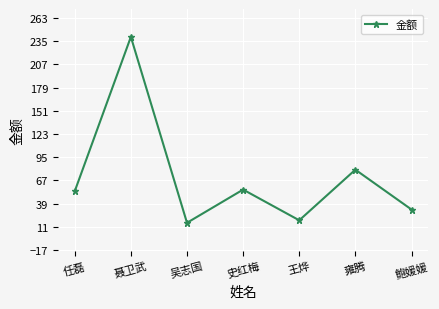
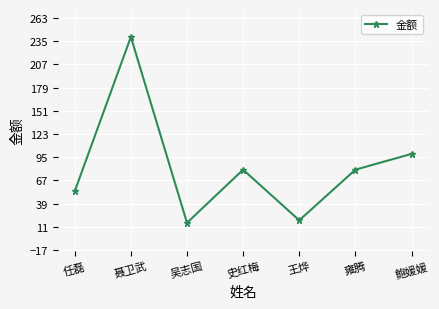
史红梅: 60 -> 80
鲍媛媛: 30 -> 100
